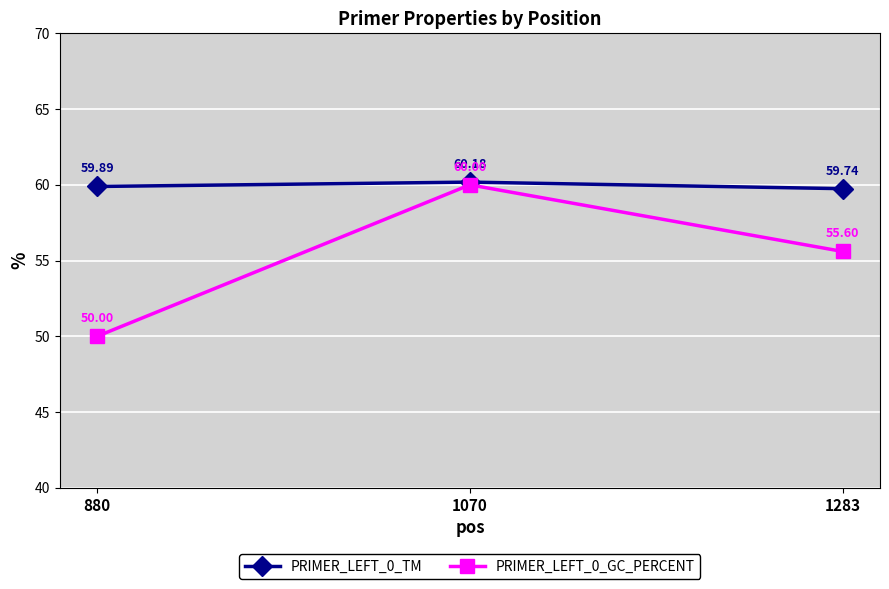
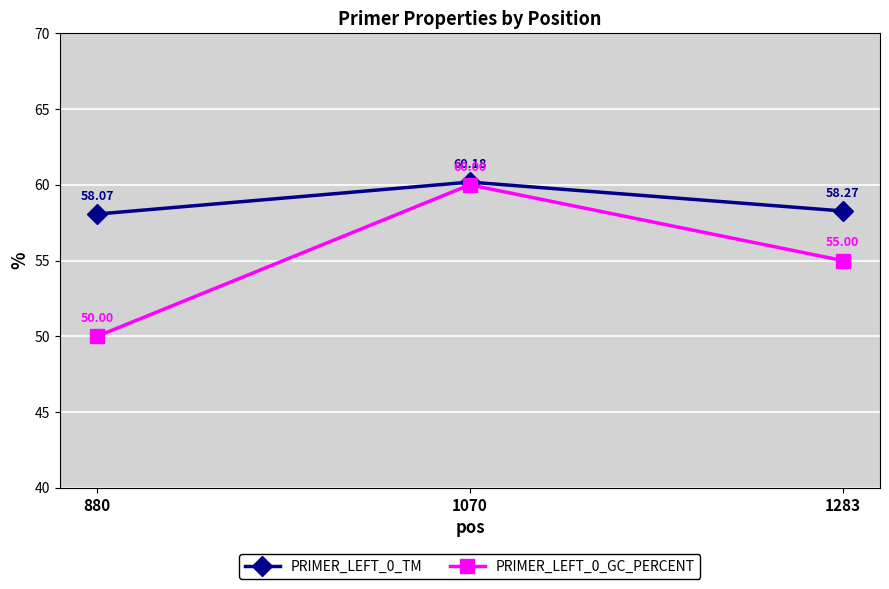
PRIMER_LEFT_0_TM, 880: 59.89 -> 58.07
PRIMER_LEFT_0_TM, 1283: 59.74 -> 58.27
PRIMER_LEFT_0_GC_PERCENT, 1283: 55.60 -> 55.00
